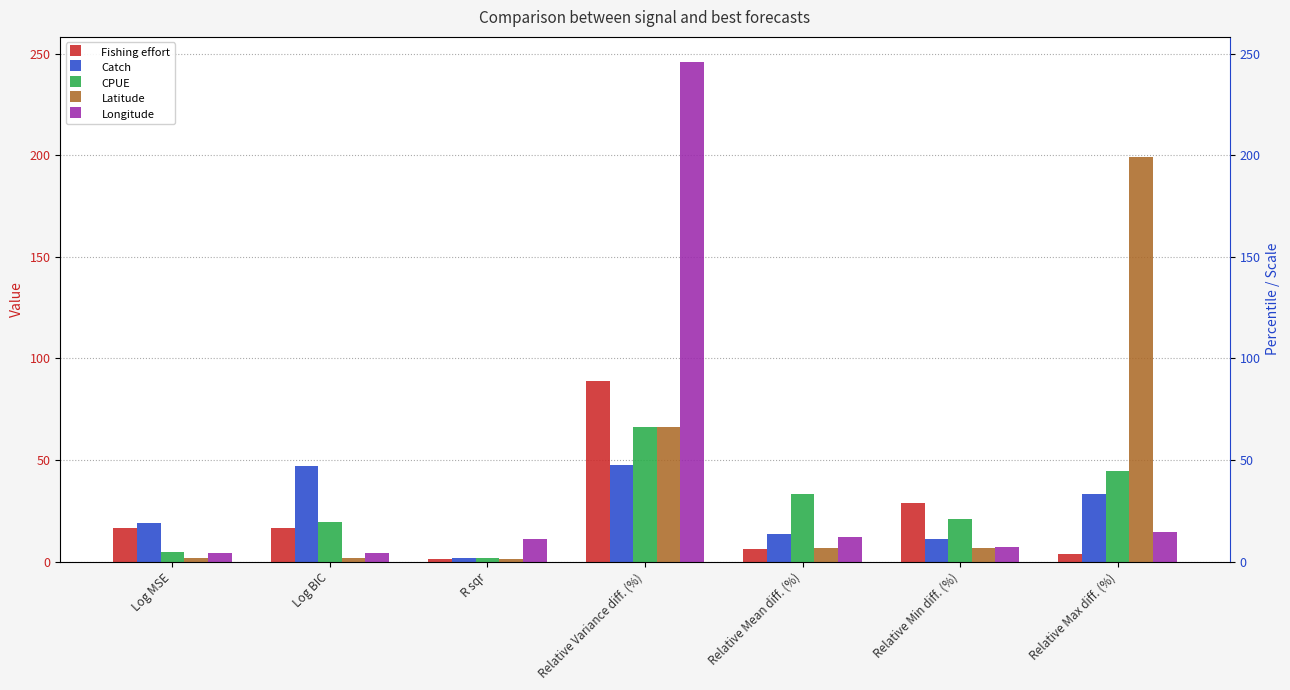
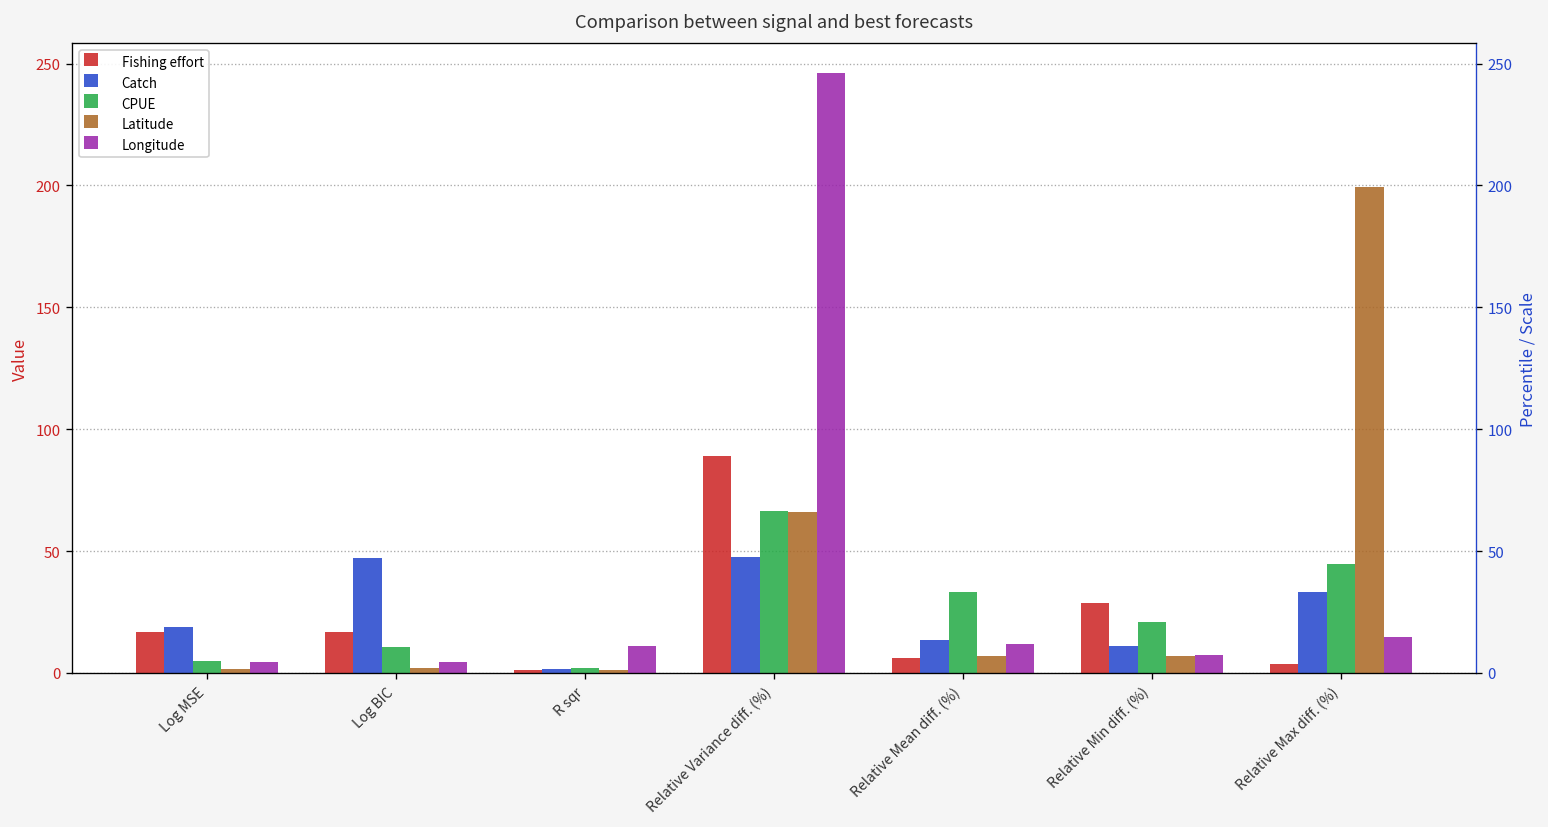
CPUE, Log BIC: 19 -> 11
